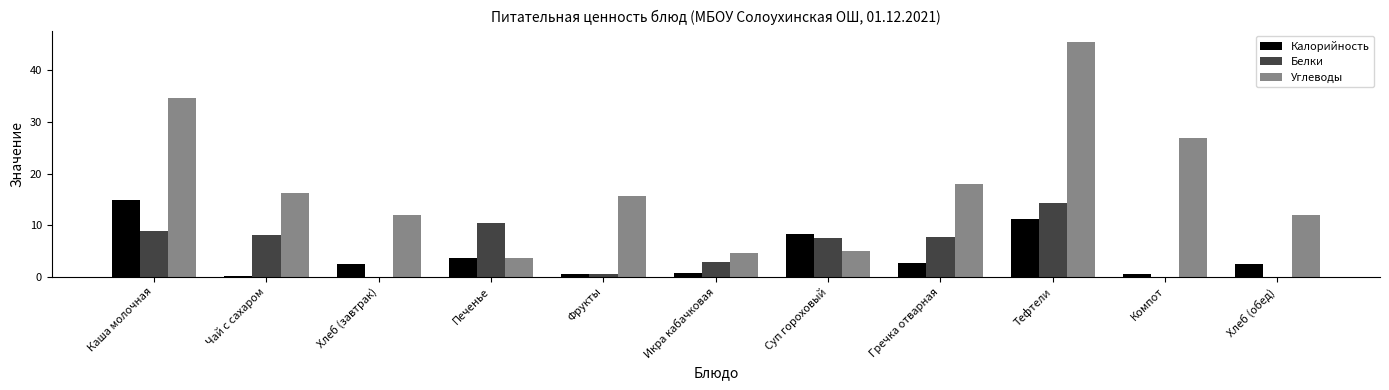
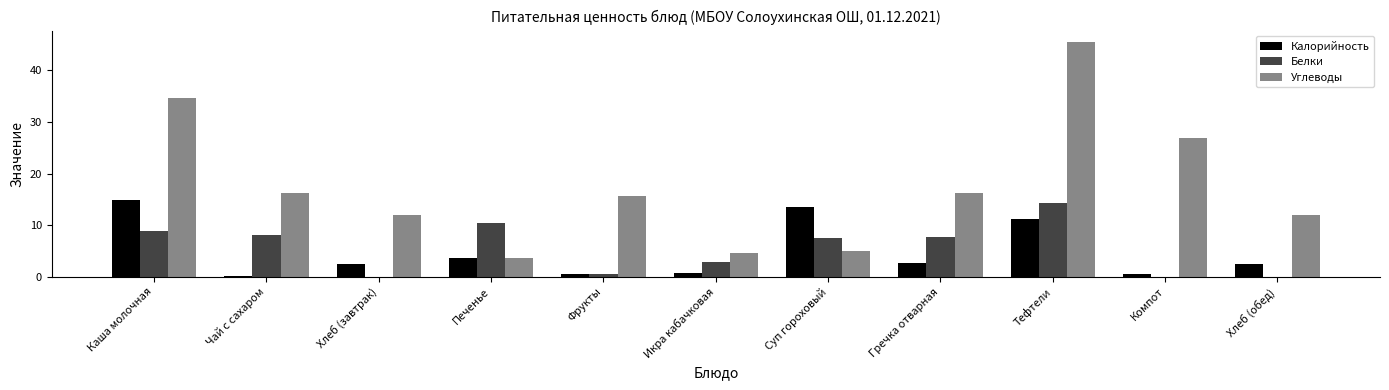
Калорийность, Суп гороховый: 8 -> 14
Углеводы, Гречка отварная: 18 -> 16
